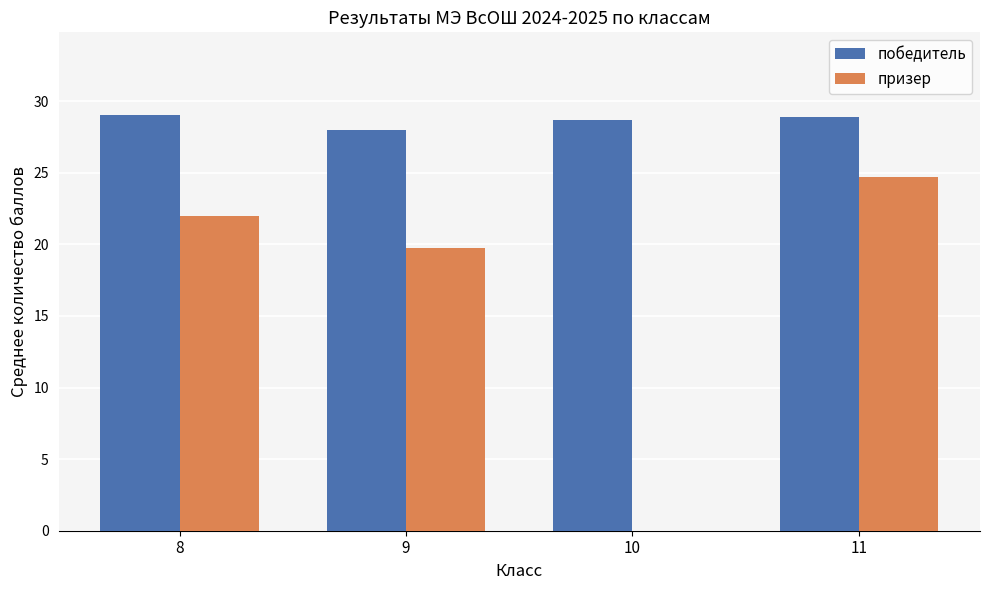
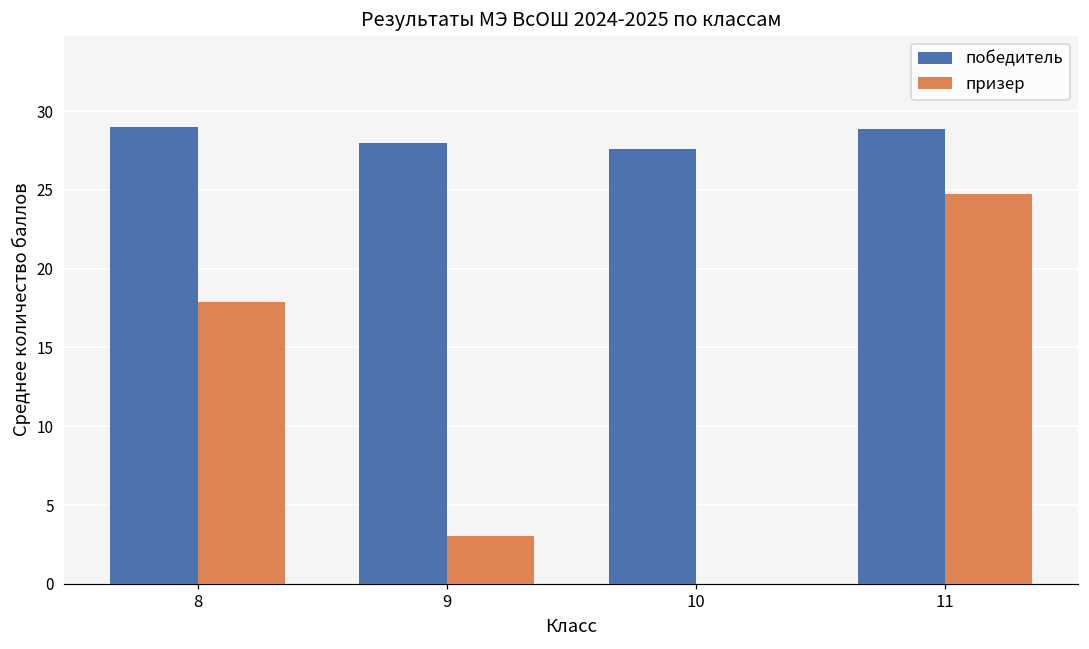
призер, 8: 22.0 -> 17.9
призер, 9: 19.8 -> 3.0
победитель, 10: 28.7 -> 27.6
